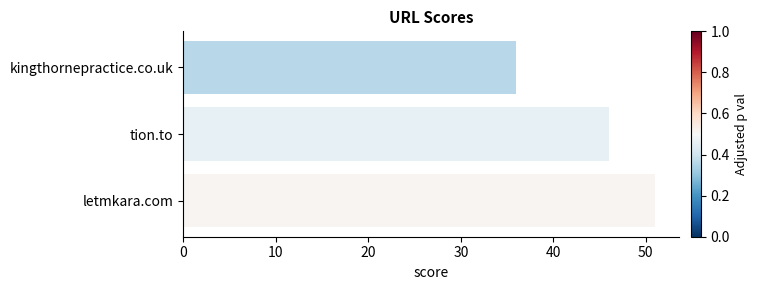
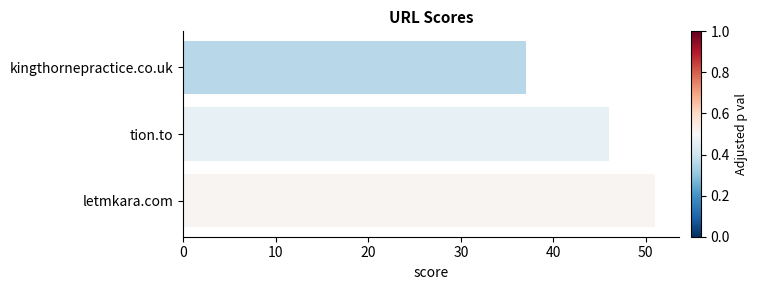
kingthornepractice.co.uk: 36 -> 37
